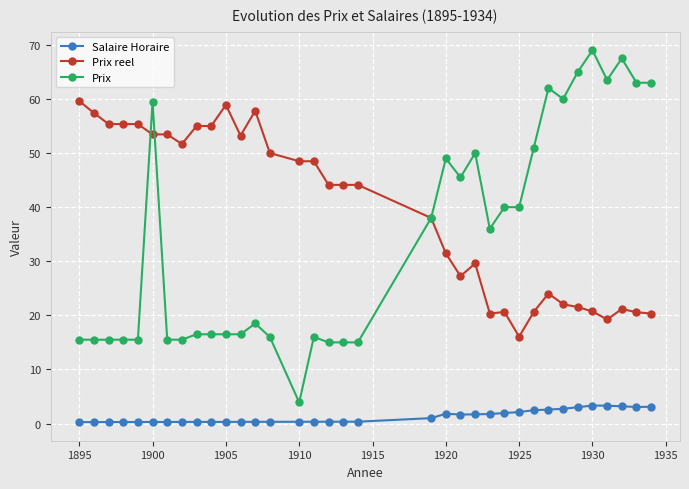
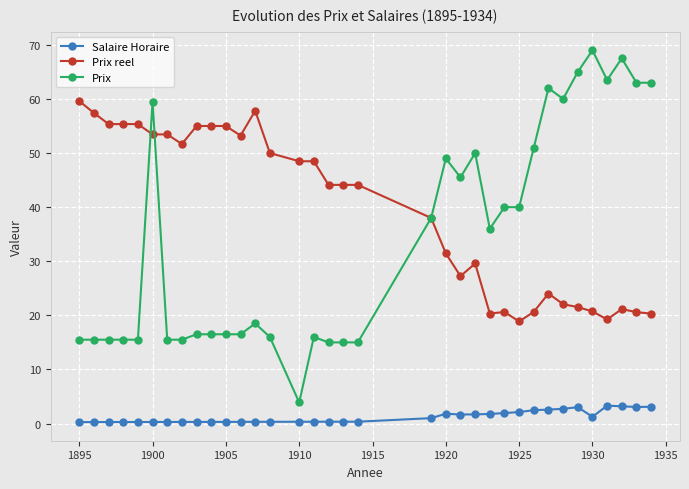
Prix reel, 1905: 59 -> 55
Prix reel, 1925: 16 -> 19
Salaire Horaire, 1930: 3 -> 1
